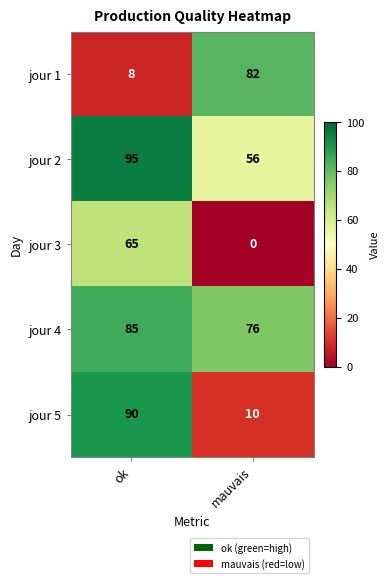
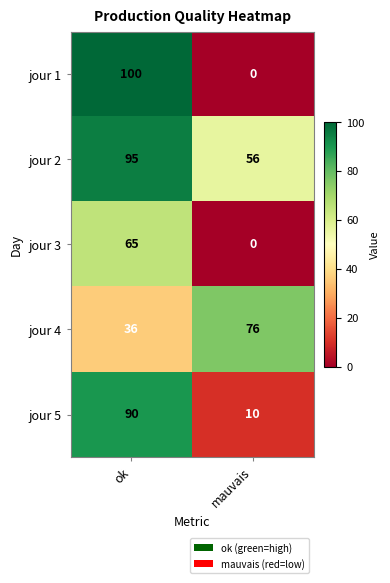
jour 1, ok: 8 -> 100
jour 1, mauvais: 82 -> 0
jour 4, ok: 85 -> 36
